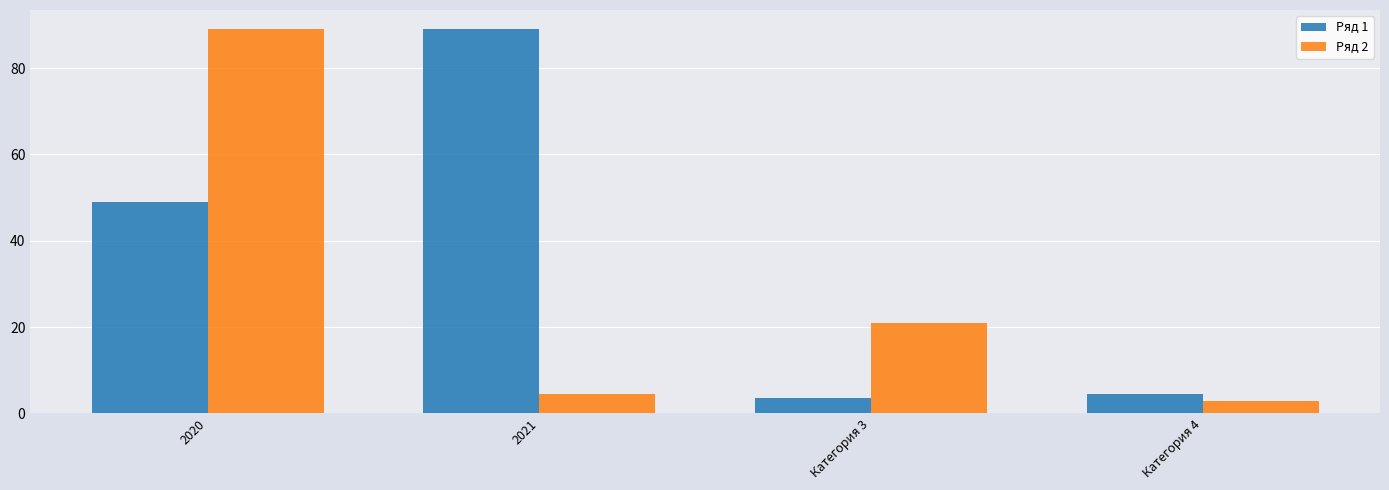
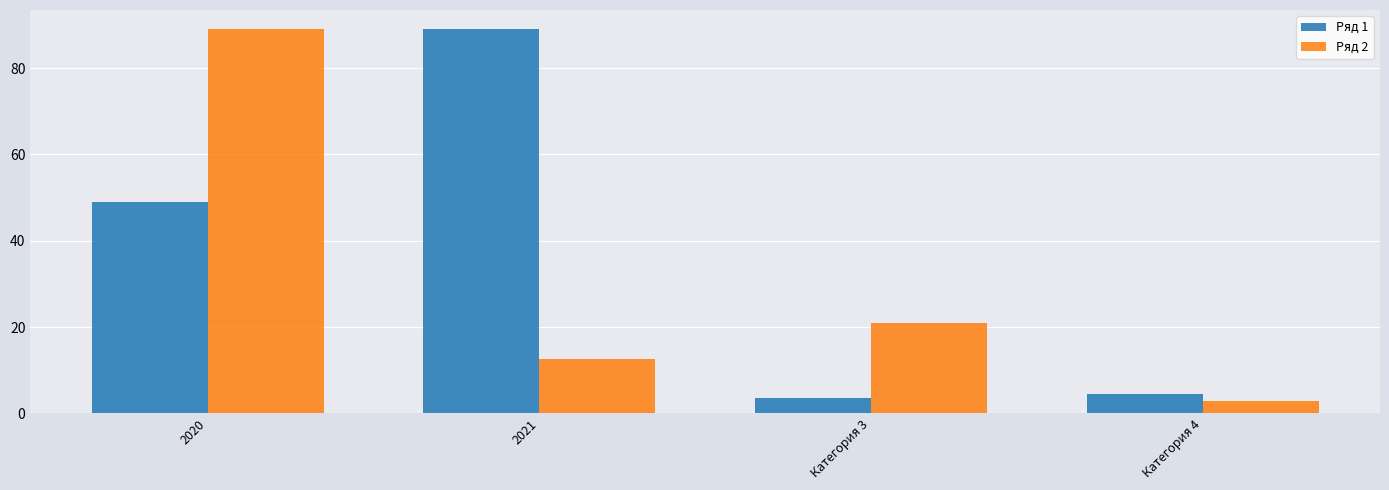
Ряд 2, 2021: 4 -> 13
